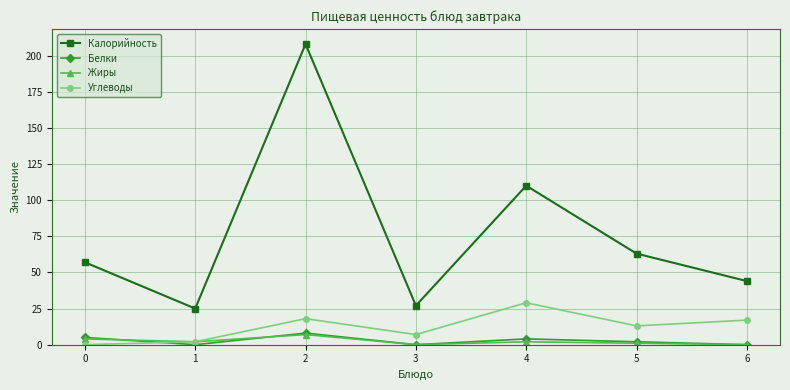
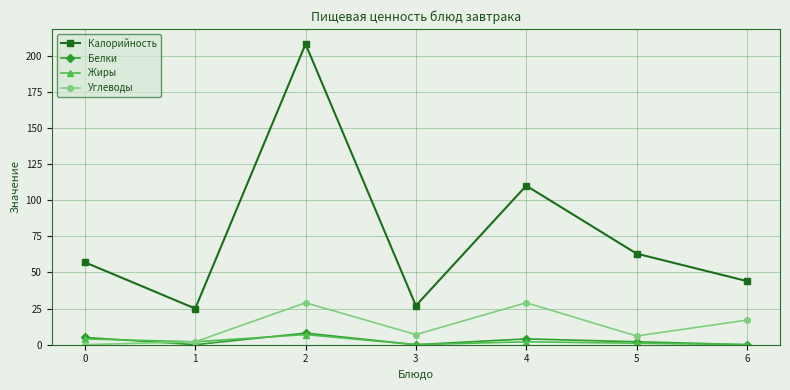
Углеводы, 2: 18 -> 29
Углеводы, 5: 13 -> 6
